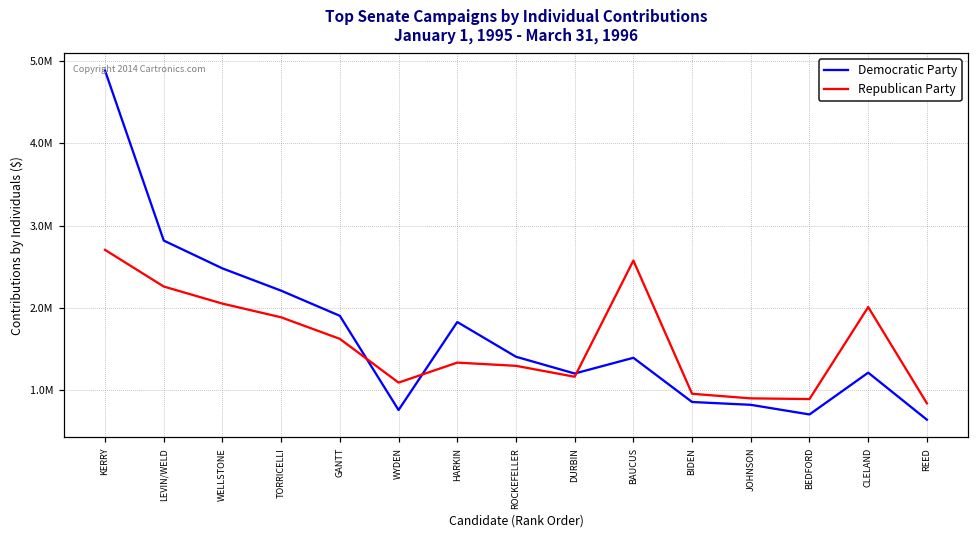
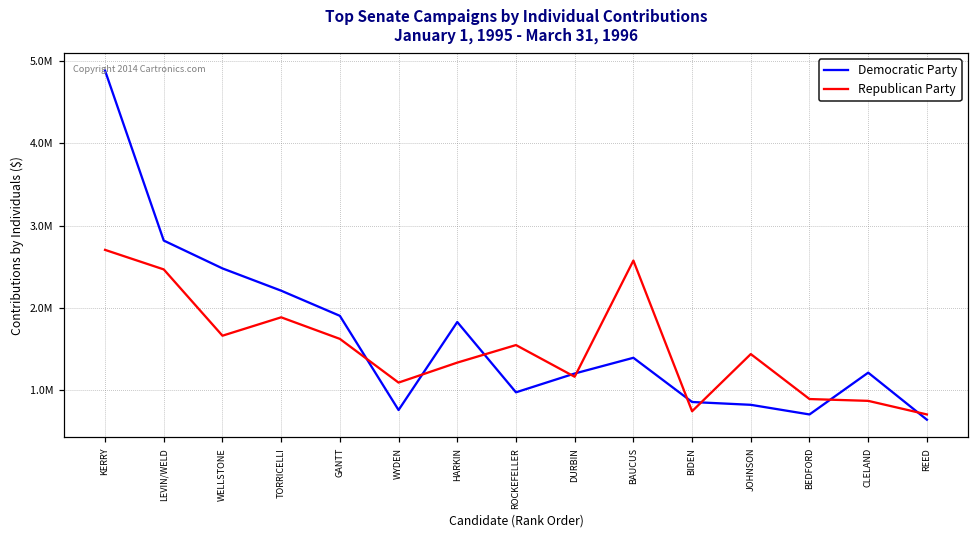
Republican Party, LEVIN/WELD: 2300000 -> 2500000
Republican Party, WELLSTONE: 2000000 -> 1700000
Democratic Party, ROCKEFELLER: 1400000 -> 1000000
Republican Party, ROCKEFELLER: 1300000 -> 1500000
Republican Party, BIDEN: 1000000 -> 700000
Republican Party, JOHNSON: 900000 -> 1400000
Republican Party, CLELAND: 2000000 -> 900000
Republican Party, REED: 800000 -> 700000
